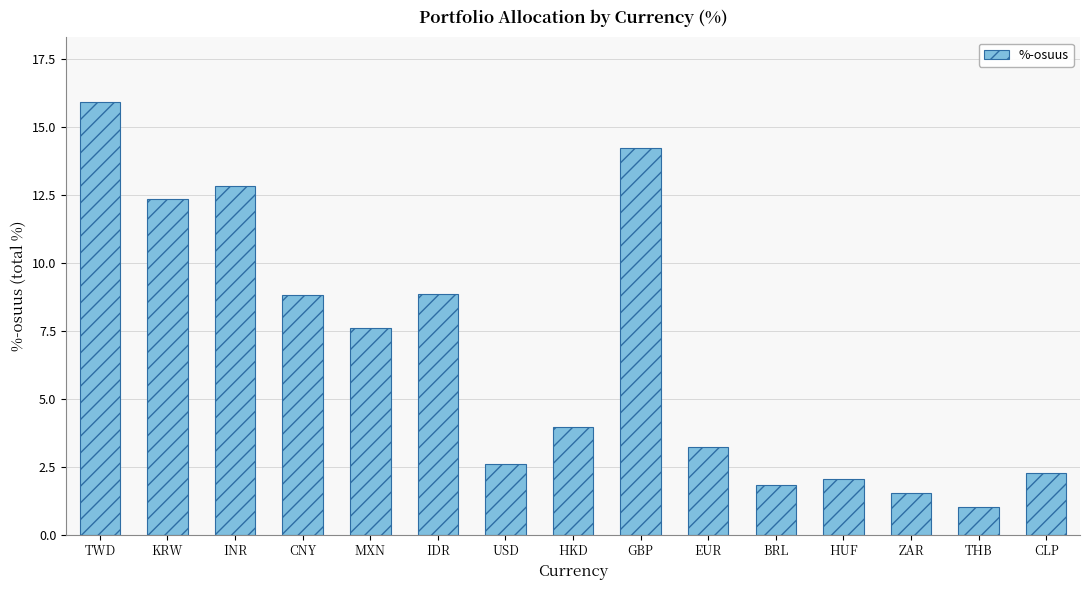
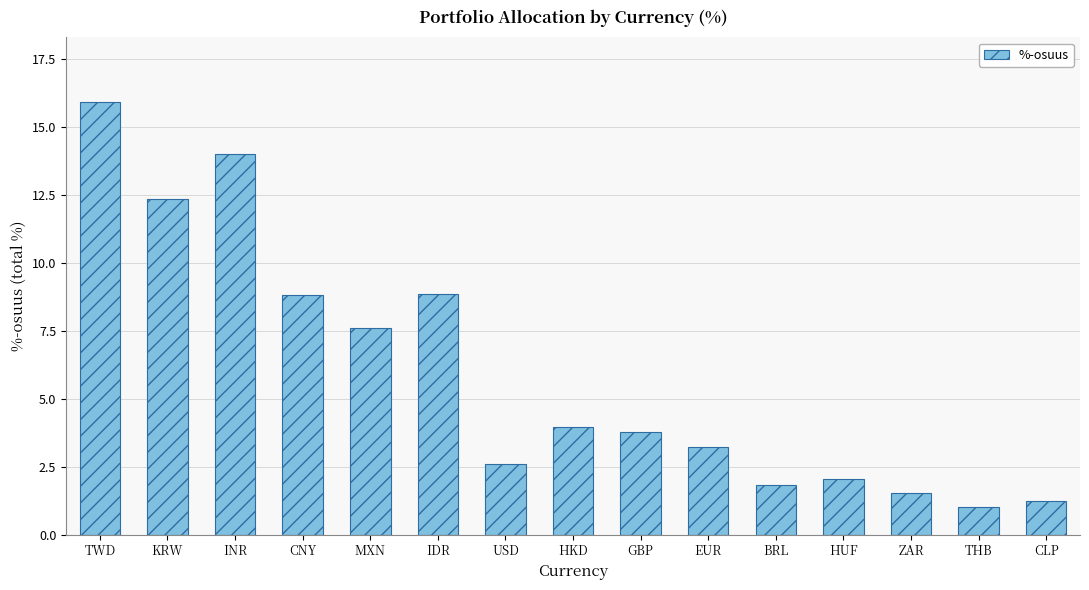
INR: 12.8 -> 14.0
GBP: 14.2 -> 3.8
CLP: 2.3 -> 1.2
